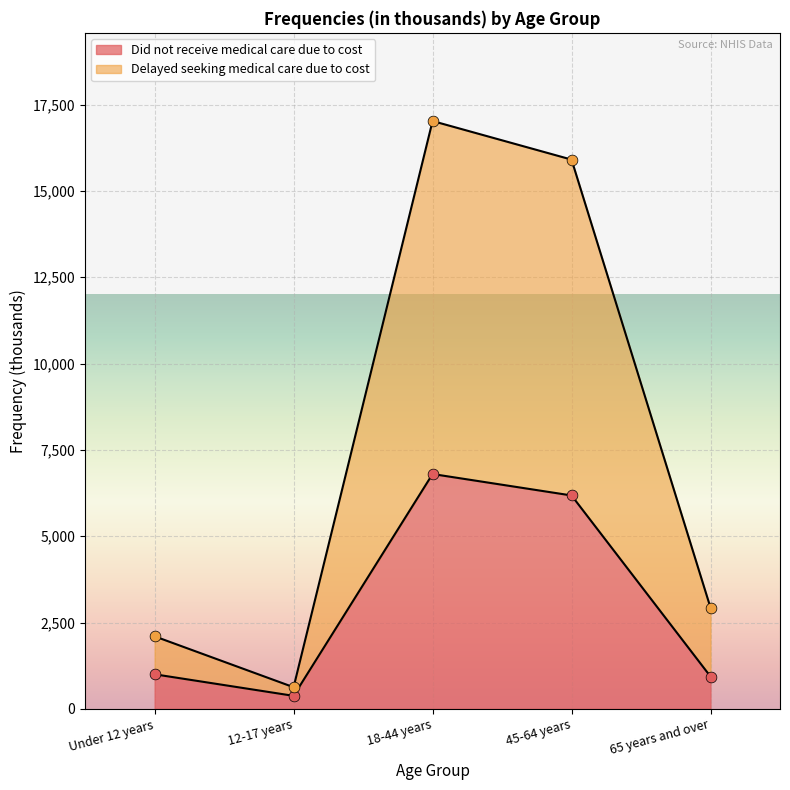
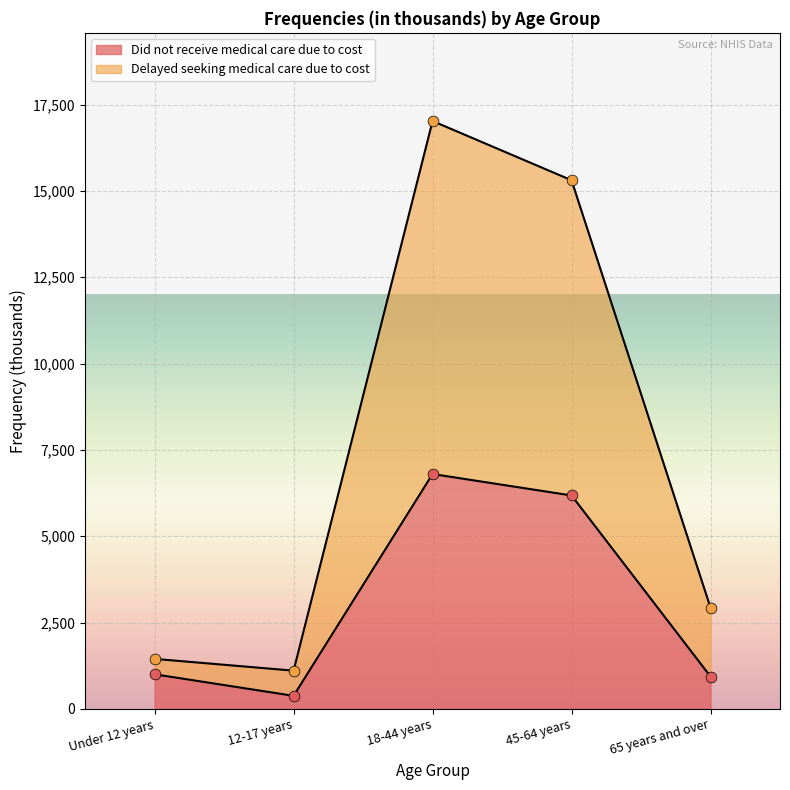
Delayed seeking medical care due to cost, Under 12 years: 1,100 -> 400
Delayed seeking medical care due to cost, 12-17 years: 300 -> 700
Delayed seeking medical care due to cost, 45-64 years: 9,700 -> 9,100
